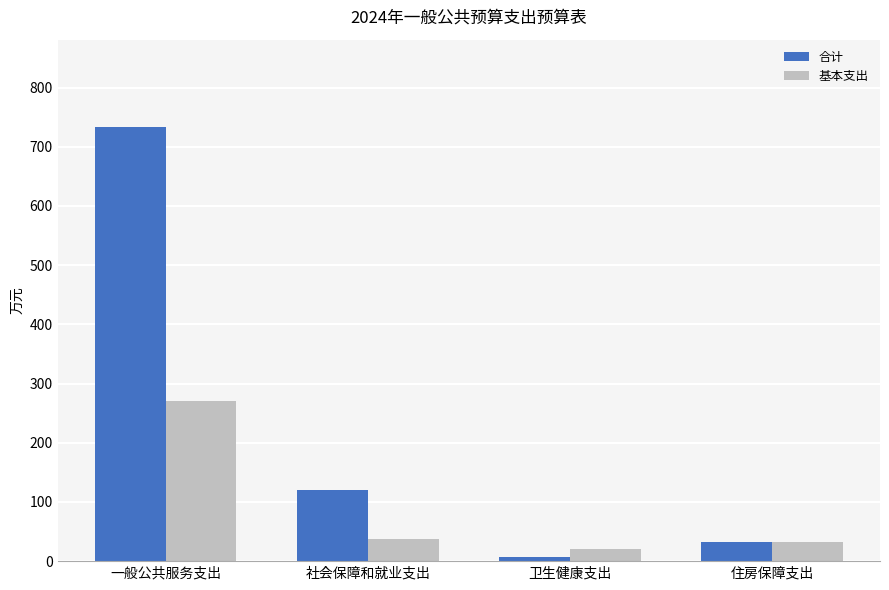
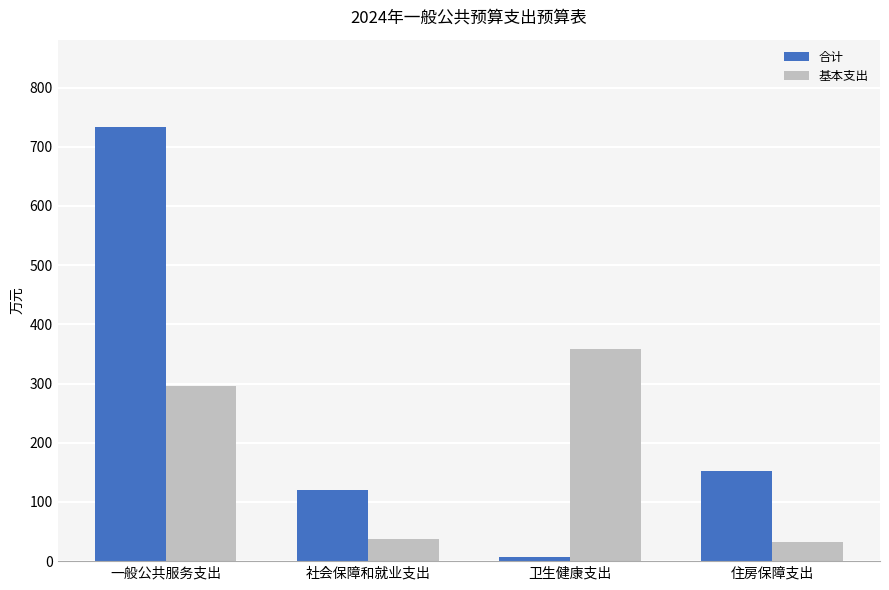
基本支出, 一般公共服务支出: 270 -> 300
基本支出, 卫生健康支出: 20 -> 360
合计, 住房保障支出: 30 -> 150
